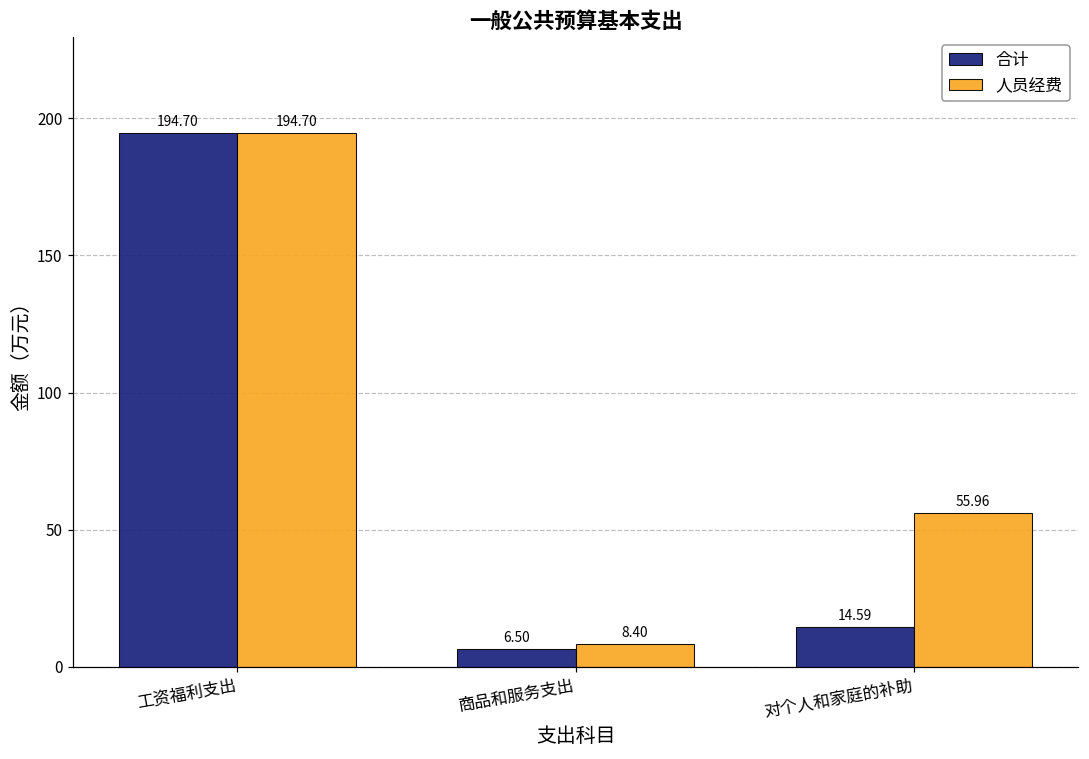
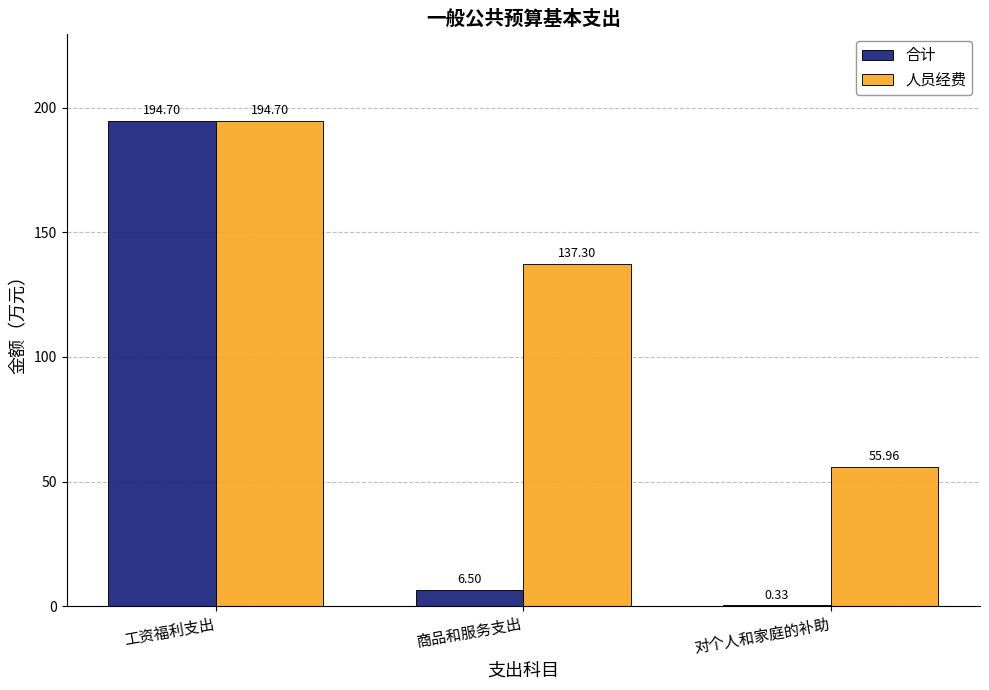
人员经费, 商品和服务支出: 8.40 -> 137.30
合计, 对个人和家庭的补助: 14.59 -> 0.33
